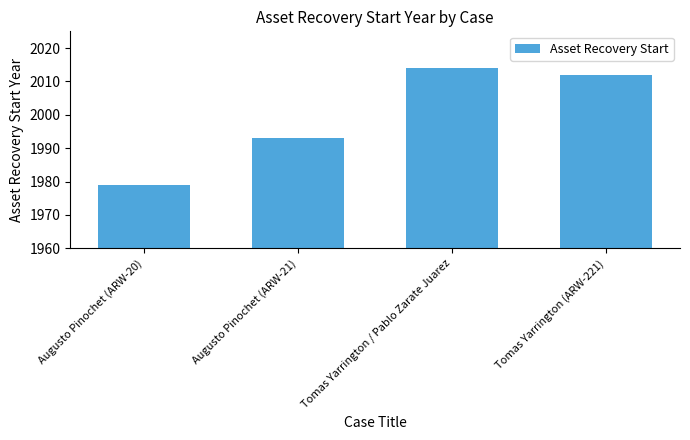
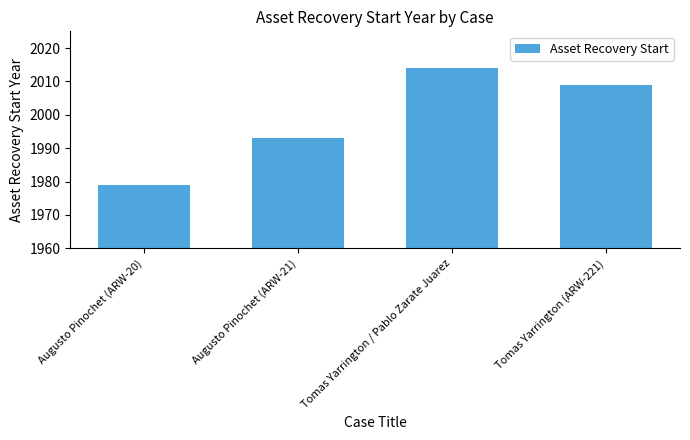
Tomas Yarrington (ARW-221): 2012 -> 2009
